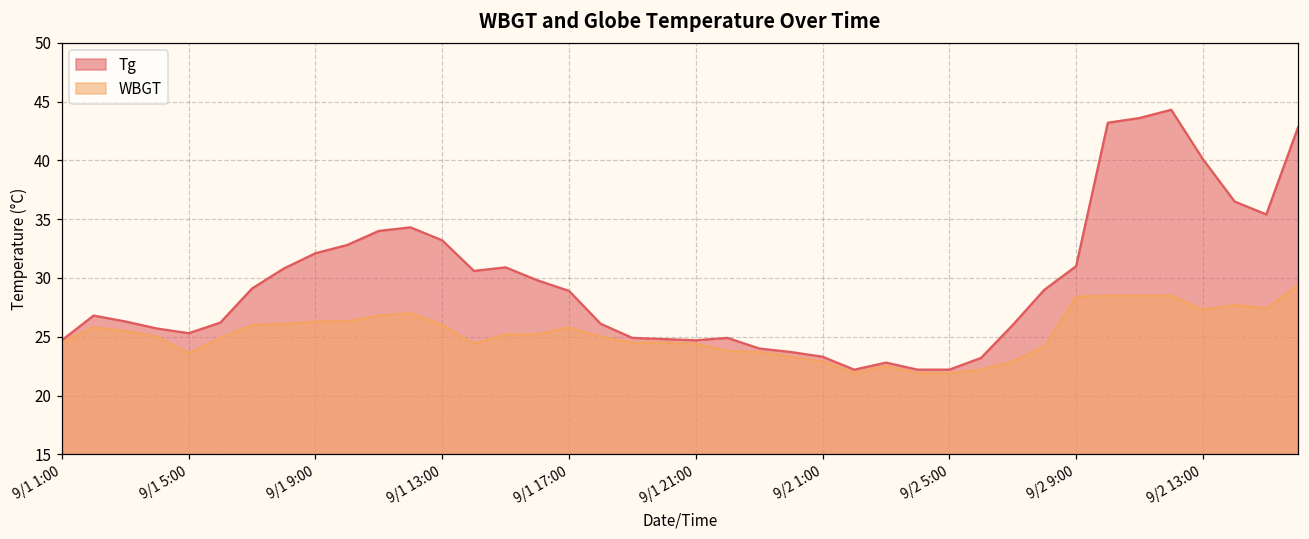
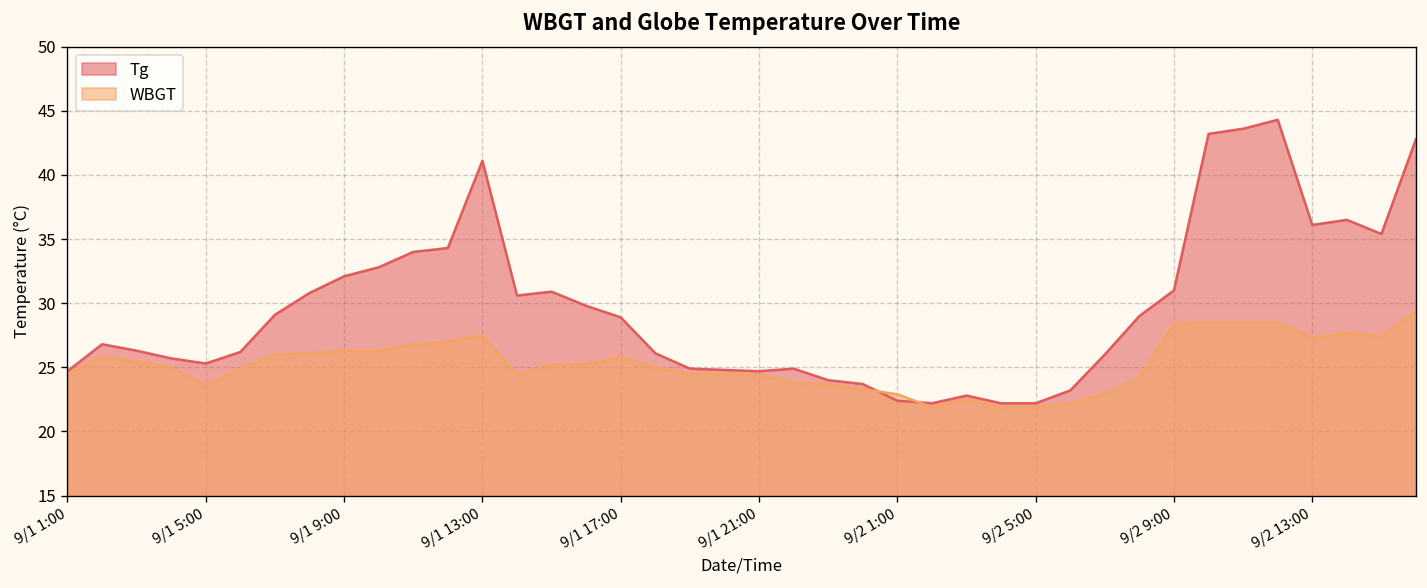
Tg, 9/1 13:00: 33.2 -> 41.1
WBGT, 9/1 13:00: 26.0 -> 27.5
Tg, 9/2 1:00: 23.3 -> 22.4
Tg, 9/2 13:00: 40.1 -> 36.1
